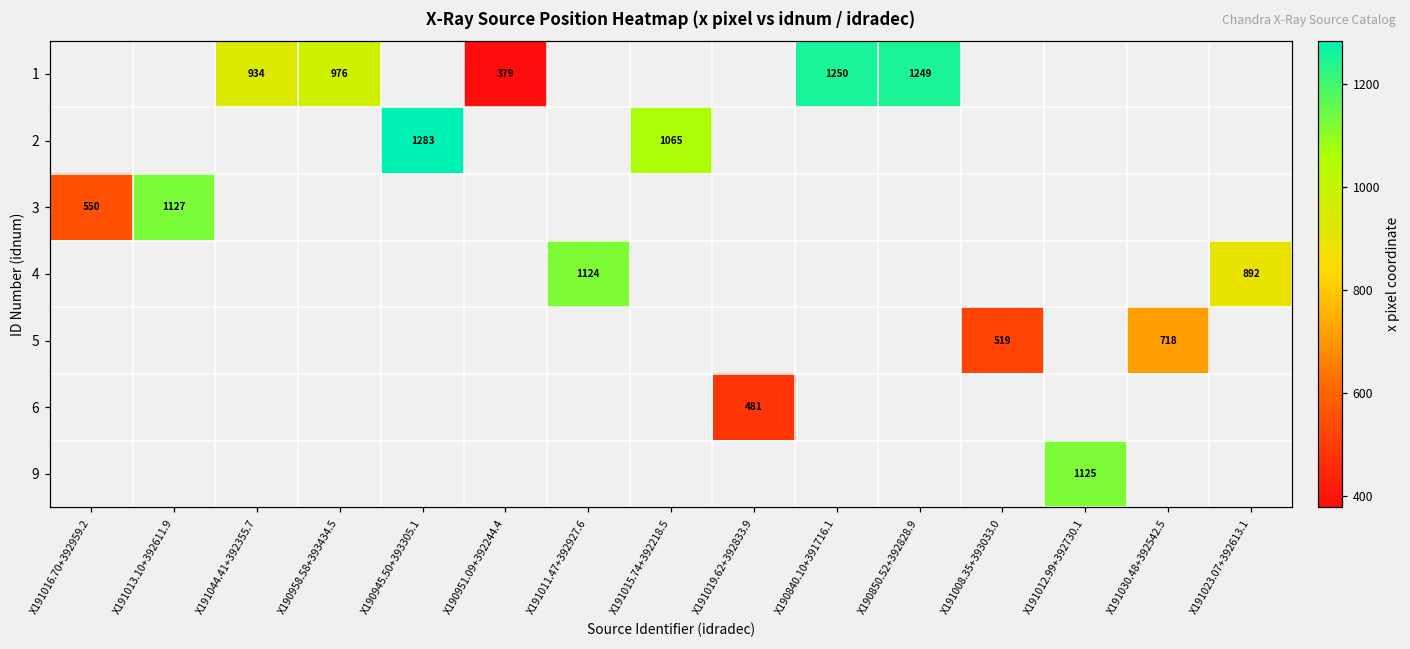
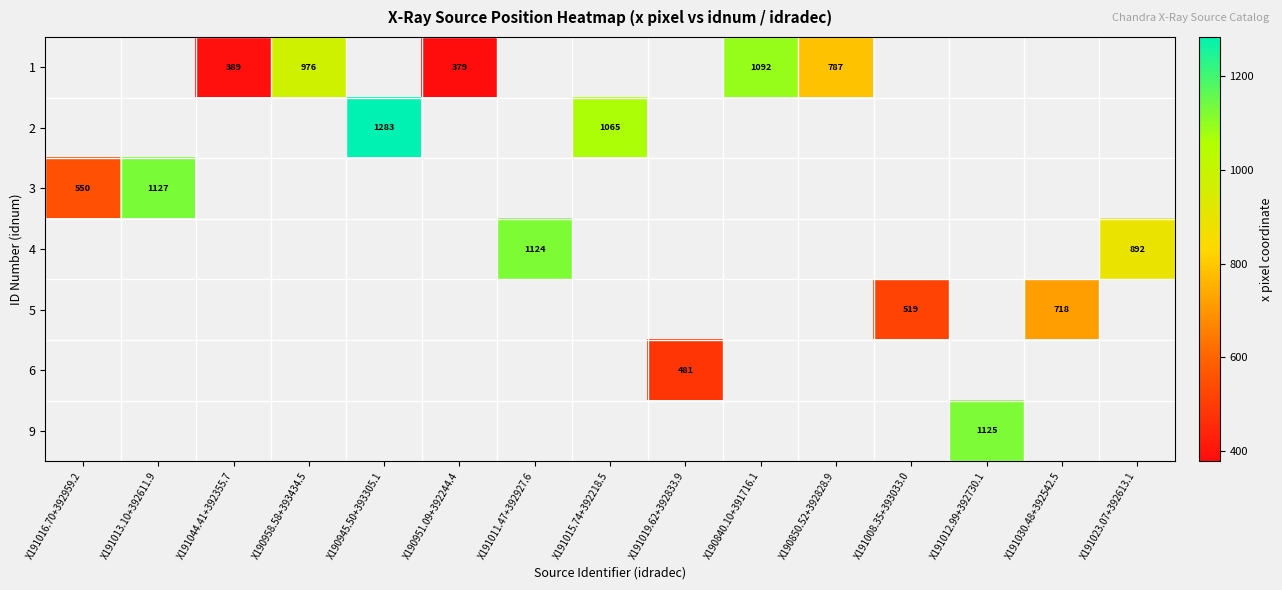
1, X191044.41+392355.7: 934 -> 389
1, X190840.10+391716.1: 1250 -> 1092
1, X190850.52+392828.9: 1249 -> 787
